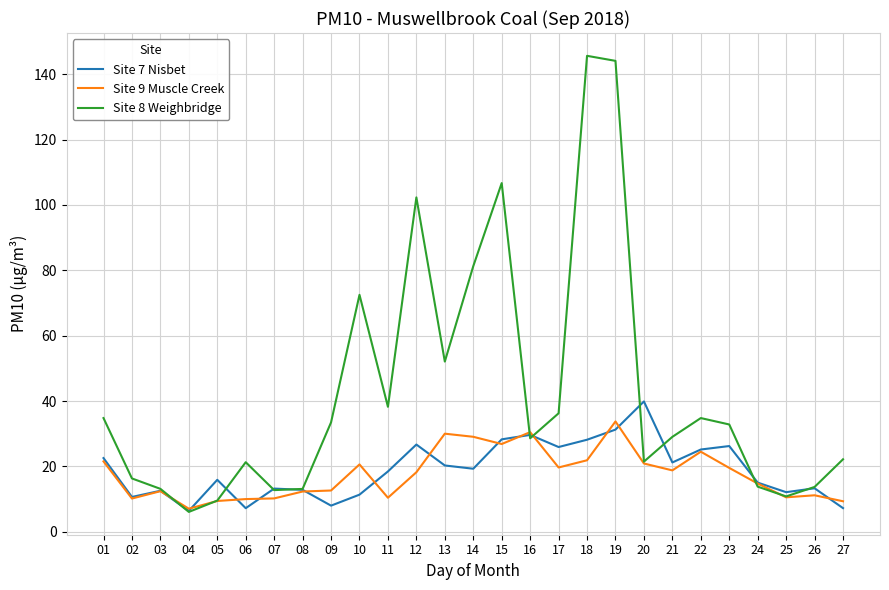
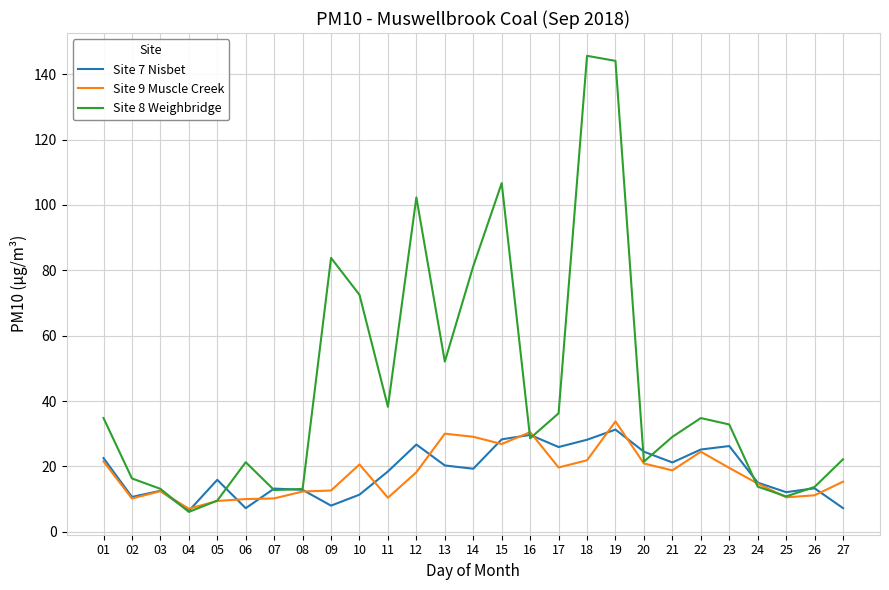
Site 8 Weighbridge, 09: 33 -> 84
Site 7 Nisbet, 20: 40 -> 25
Site 9 Muscle Creek, 27: 9 -> 15
